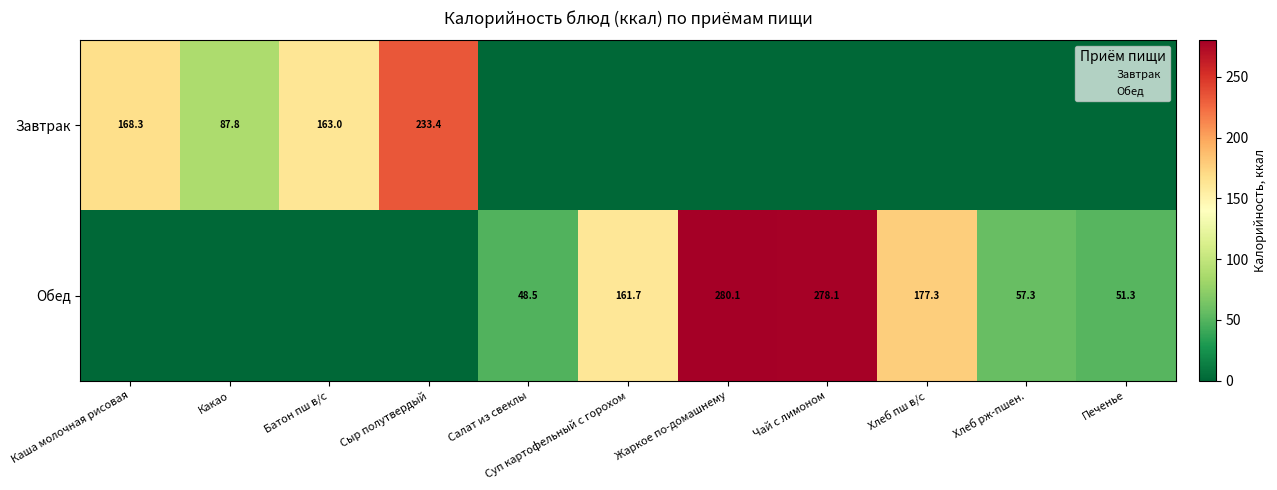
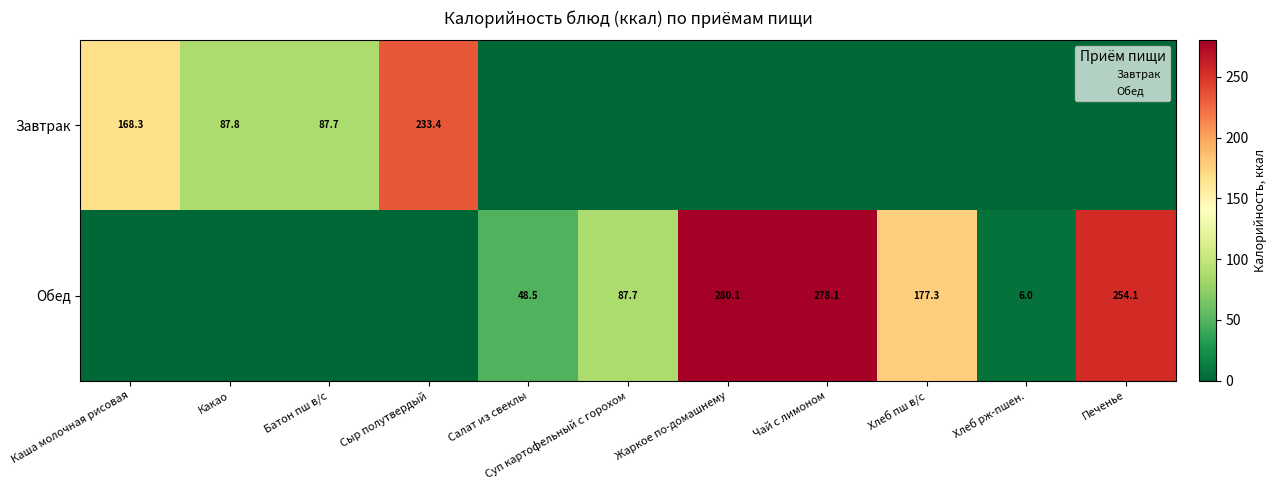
Завтрак, Батон пш в/с: 163.0 -> 87.7
Обед, Суп картофельный с горохом: 161.7 -> 87.7
Обед, Хлеб рж-пшен.: 57.3 -> 6.0
Обед, Печенье: 51.3 -> 254.1
